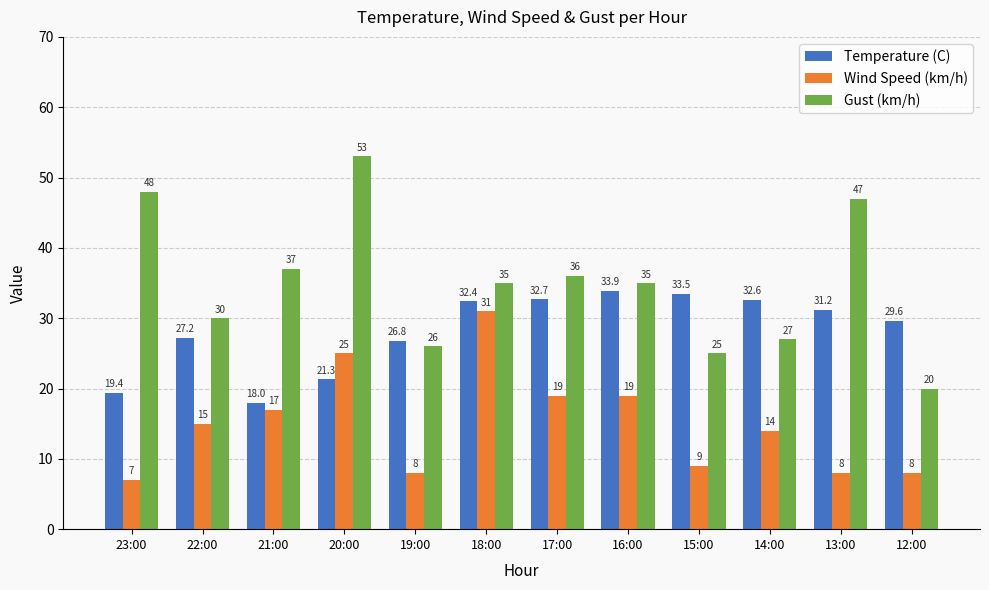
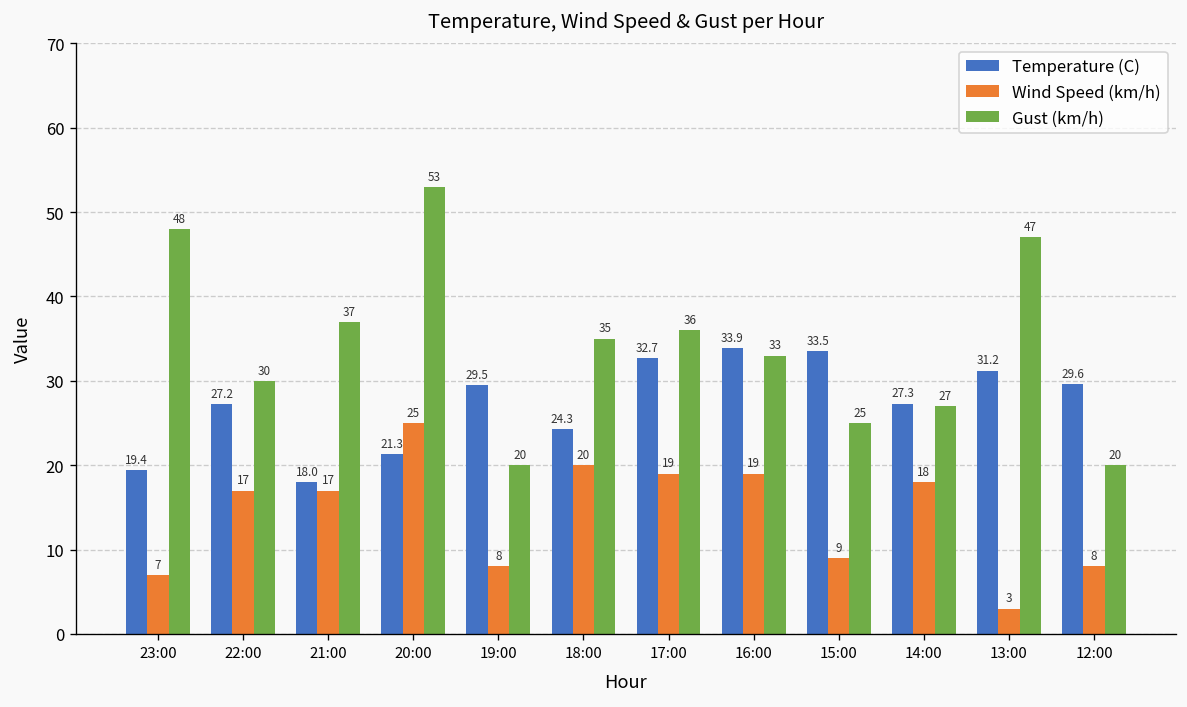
Wind Speed (km/h), 22:00: 15 -> 17
Temperature (C), 19:00: 26.8 -> 29.5
Gust (km/h), 19:00: 26 -> 20
Temperature (C), 18:00: 32.4 -> 24.3
Wind Speed (km/h), 18:00: 31 -> 20
Gust (km/h), 16:00: 35 -> 33
Temperature (C), 14:00: 32.6 -> 27.3
Wind Speed (km/h), 14:00: 14 -> 18
Wind Speed (km/h), 13:00: 8 -> 3
